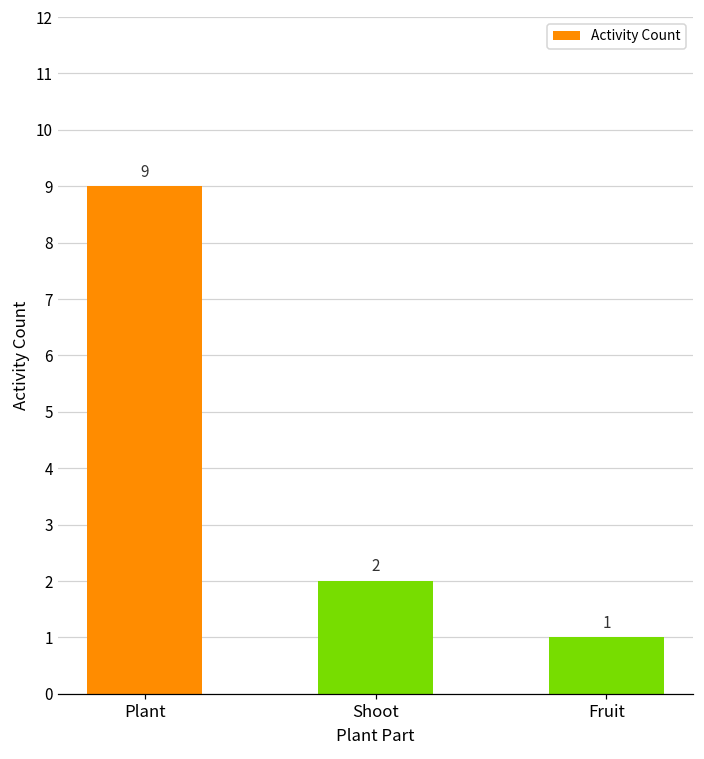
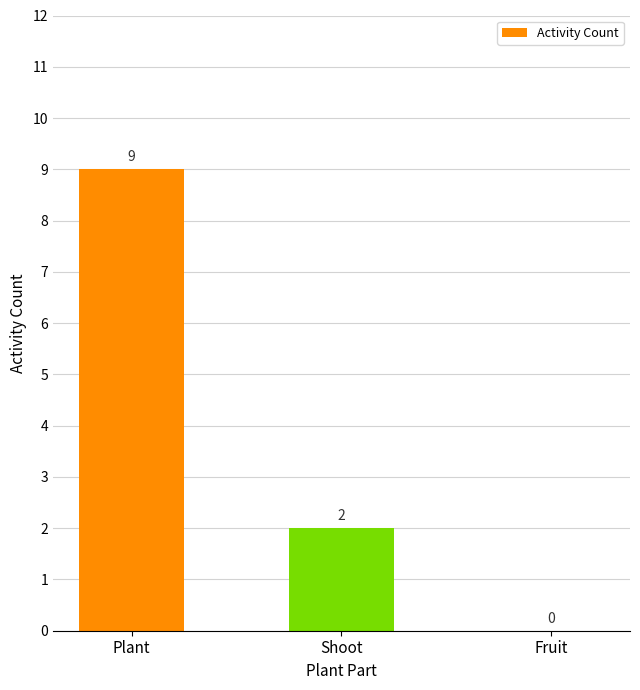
Fruit: 1 -> 0
